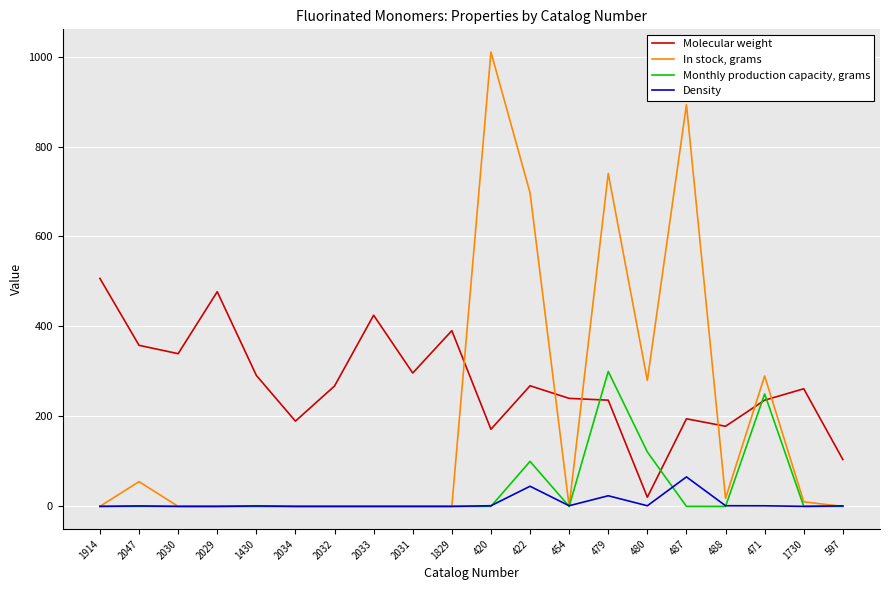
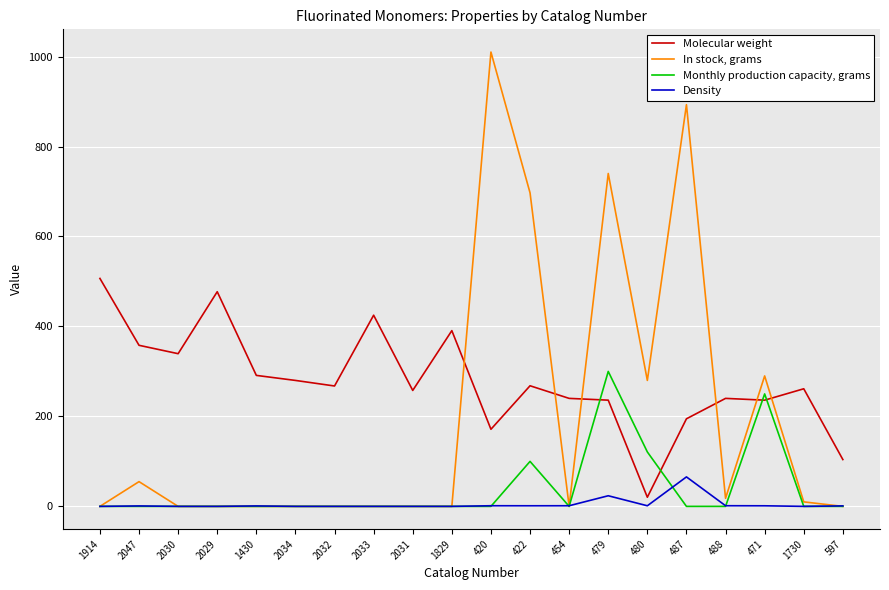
Molecular weight, 2034: 190 -> 280
Molecular weight, 2031: 300 -> 260
Density, 422: 40 -> 0
Molecular weight, 488: 180 -> 240
